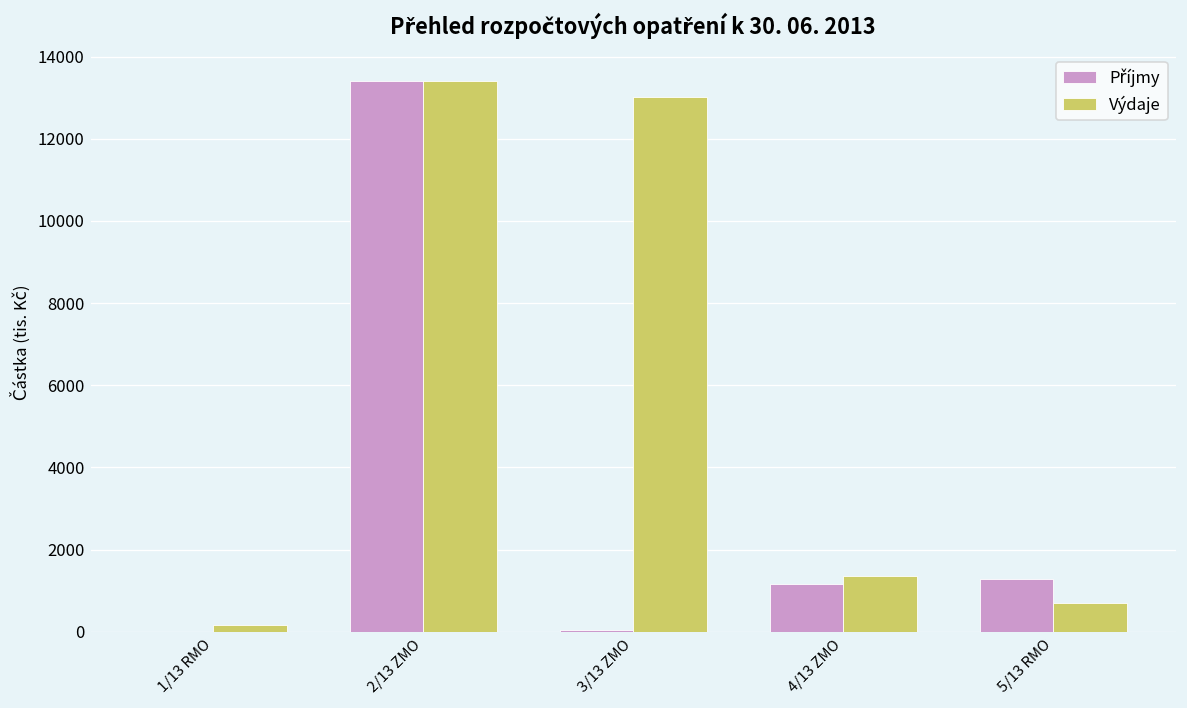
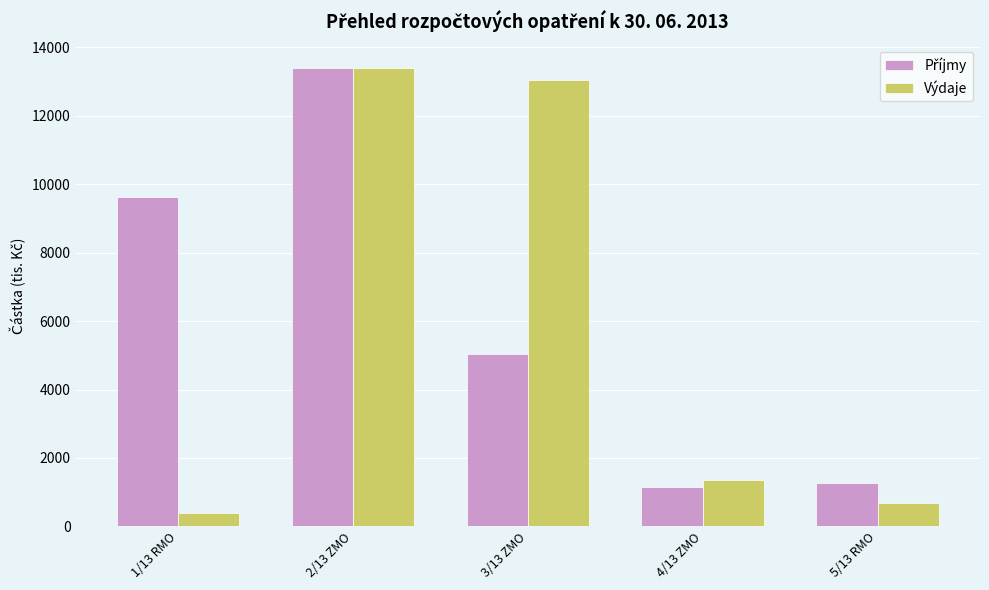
Příjmy, 1/13 RMO: 0 -> 9600
Výdaje, 1/13 RMO: 200 -> 400
Příjmy, 3/13 ZMO: 0 -> 5000
